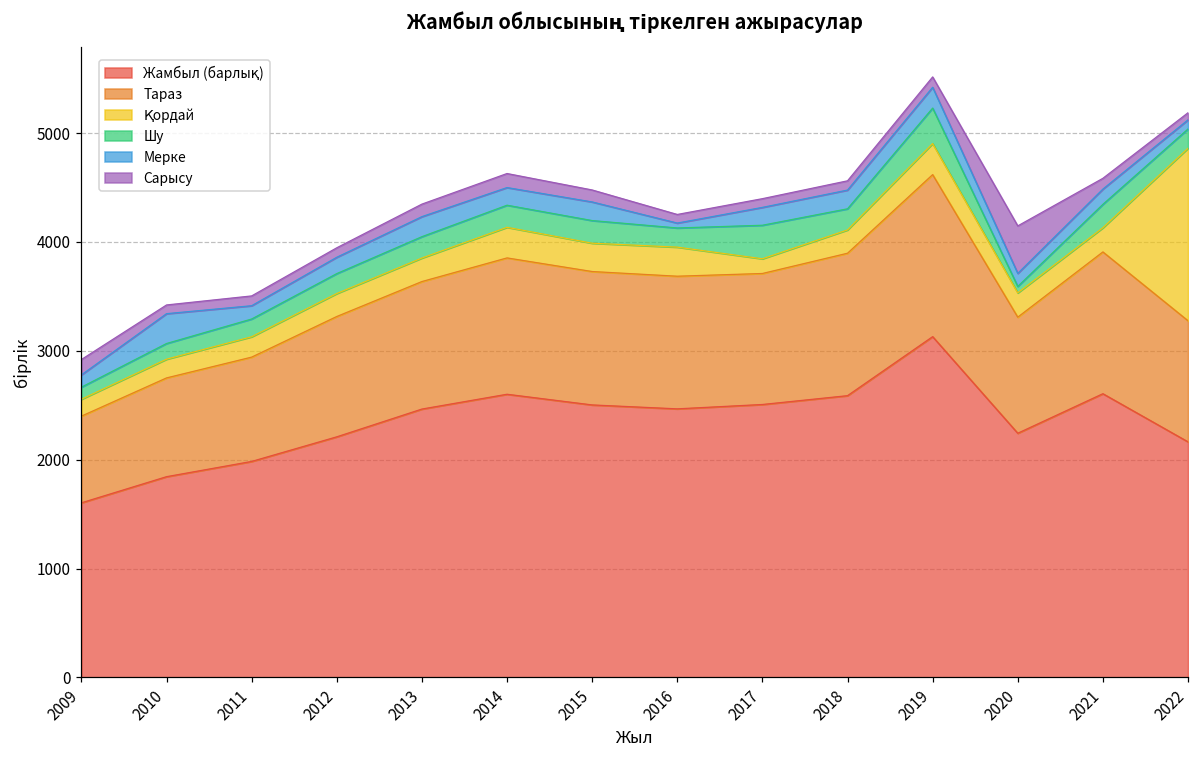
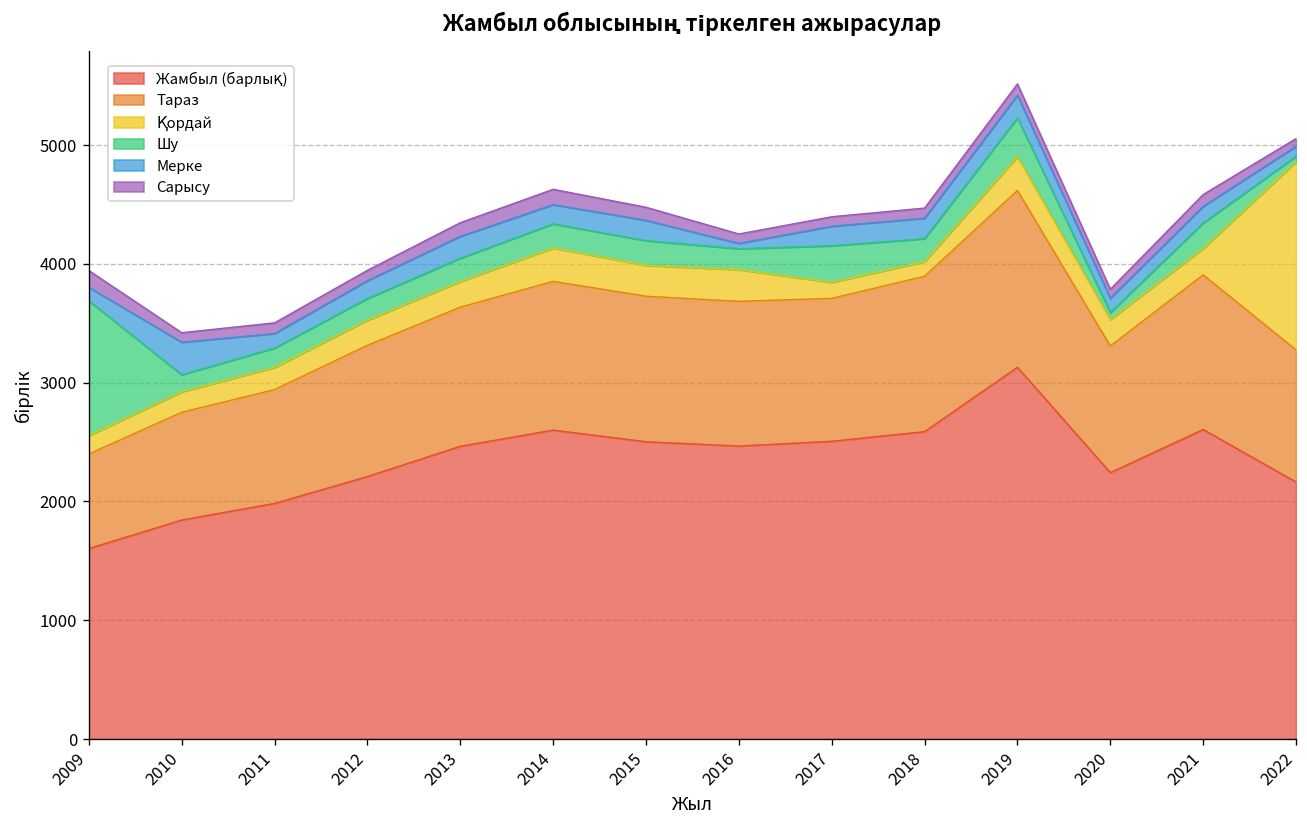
Шу, 2009: 100 -> 1100
Қордай, 2018: 200 -> 100
Сарысу, 2020: 400 -> 100
Шу, 2022: 200 -> 0
